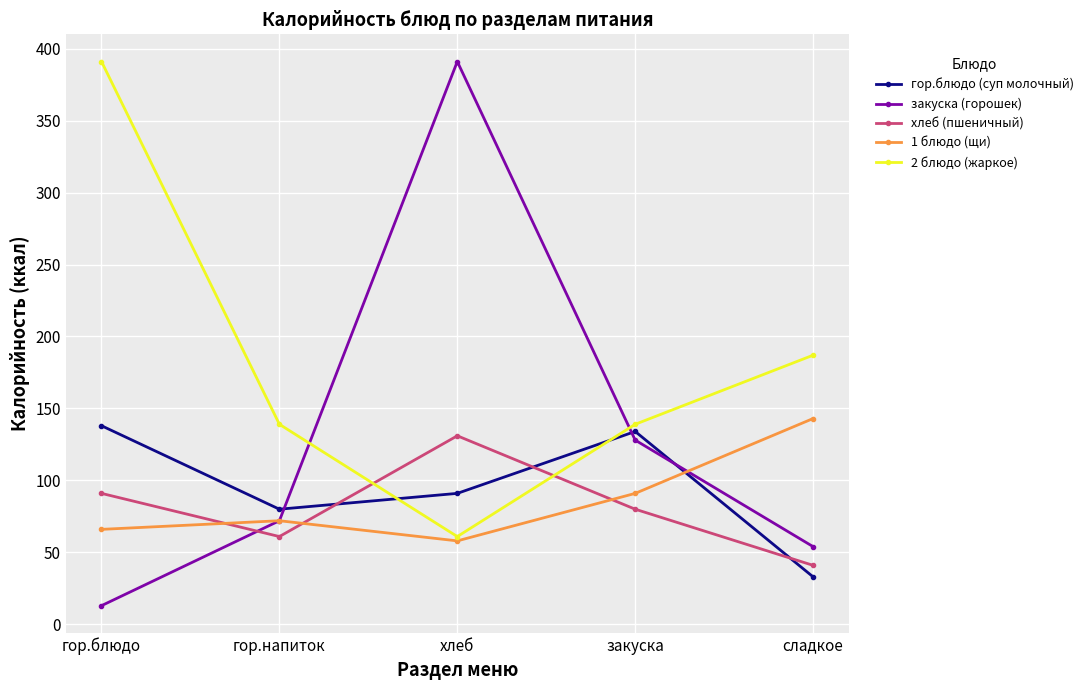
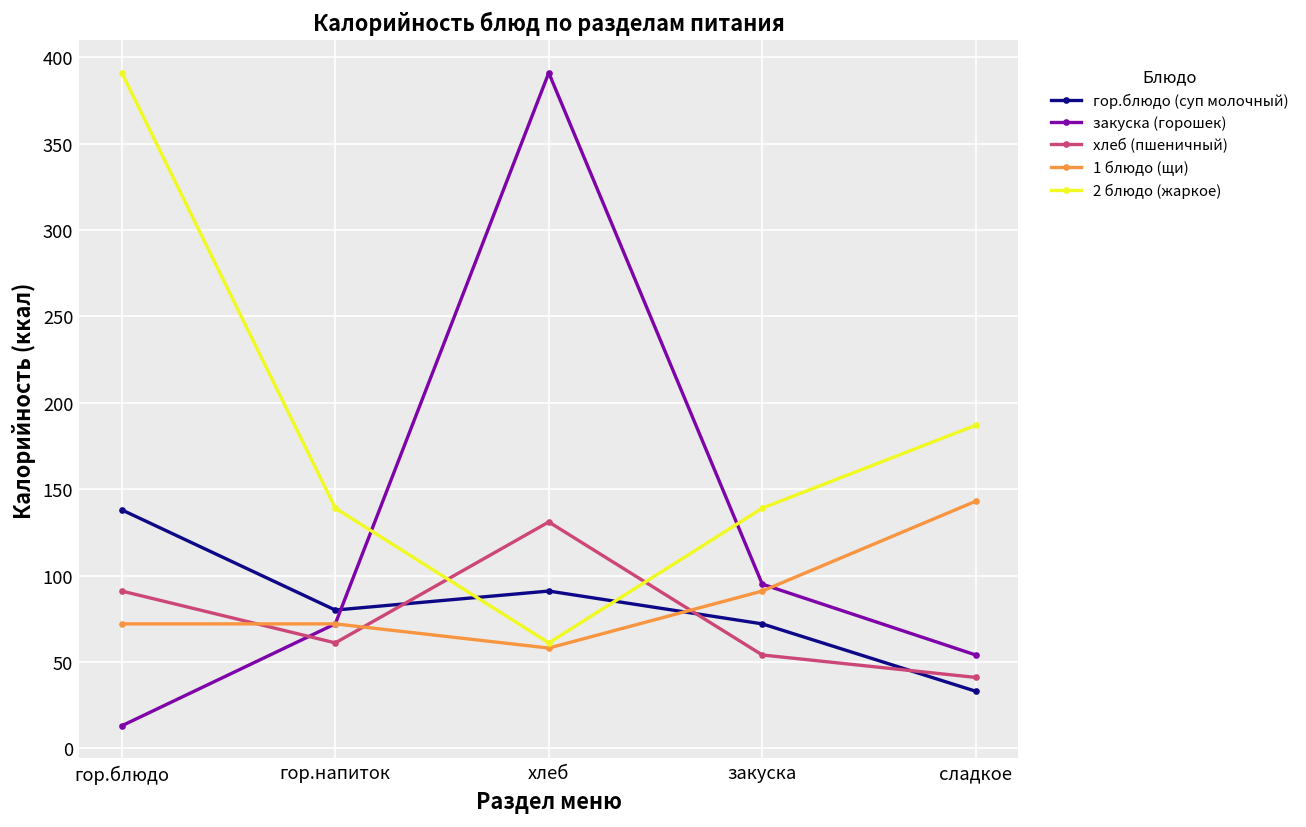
1 блюдо (щи), гор.блюдо: 66 -> 72
гор.блюдо (суп молочный), закуска: 134 -> 72
закуска (горошек), закуска: 128 -> 95
хлеб (пшеничный), закуска: 80 -> 54
